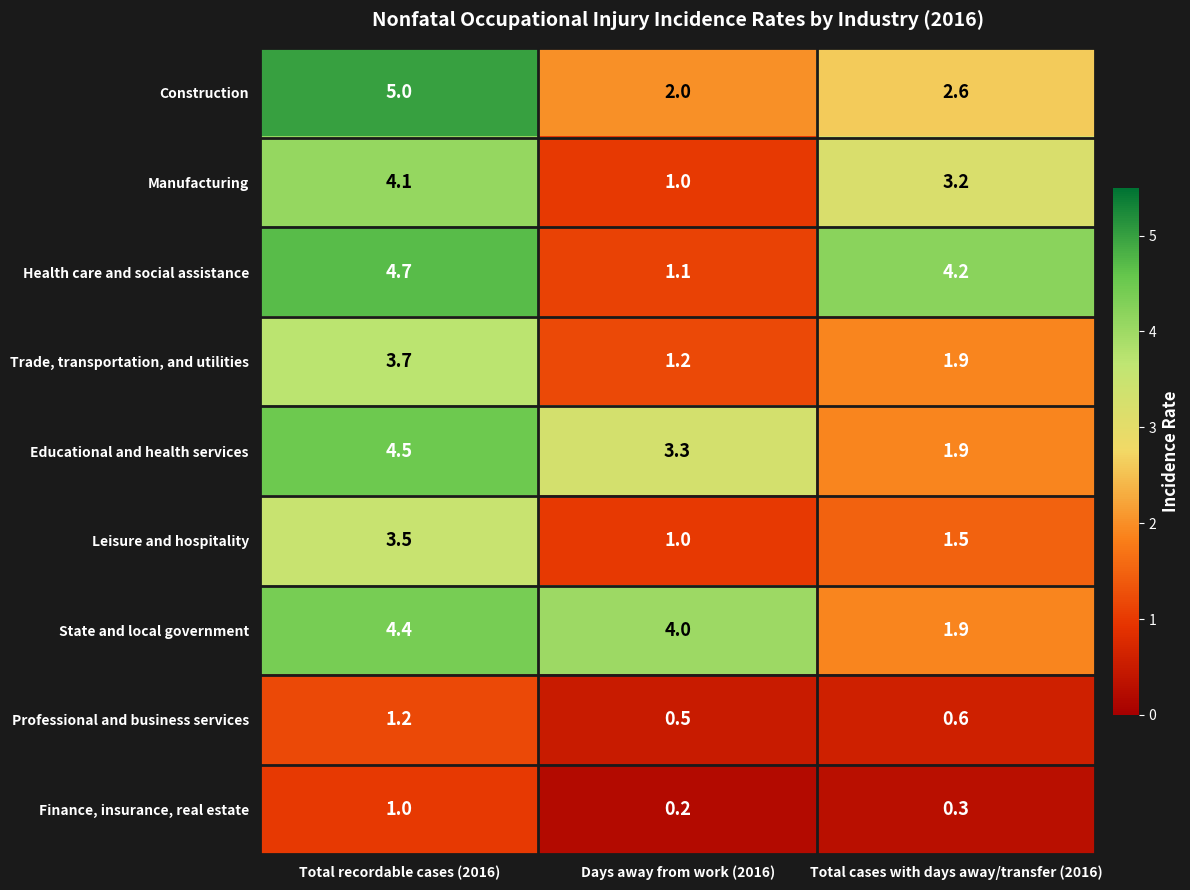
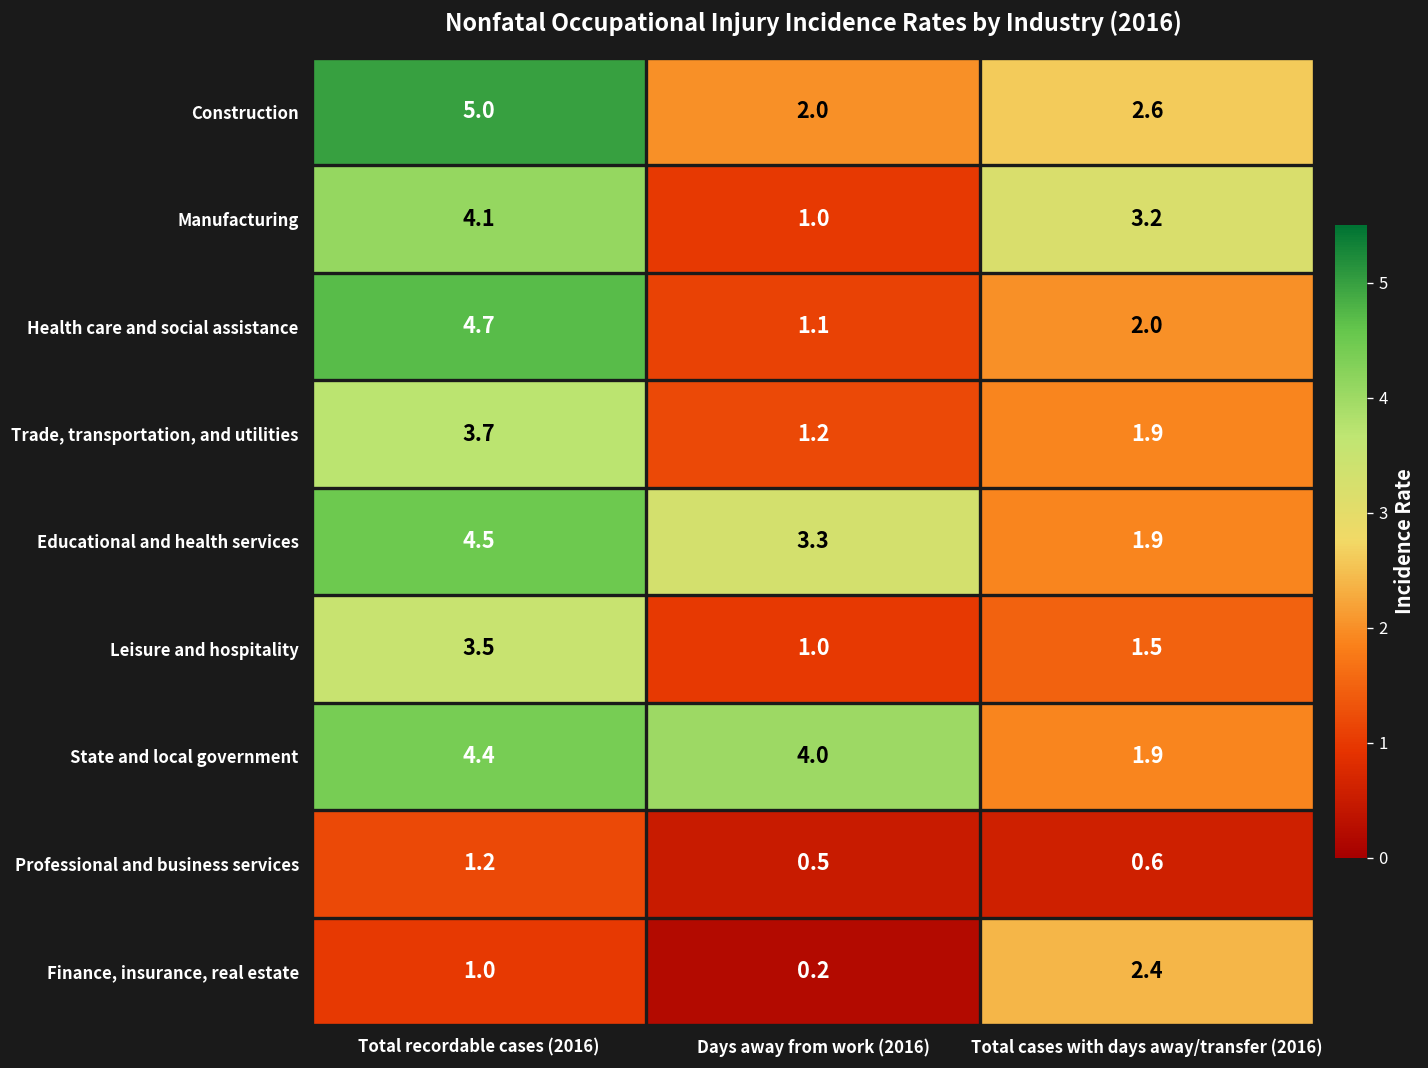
Health care and social assistance, Total cases with days away/transfer (2016): 4.2 -> 2.0
Finance, insurance, real estate, Total cases with days away/transfer (2016): 0.3 -> 2.4
